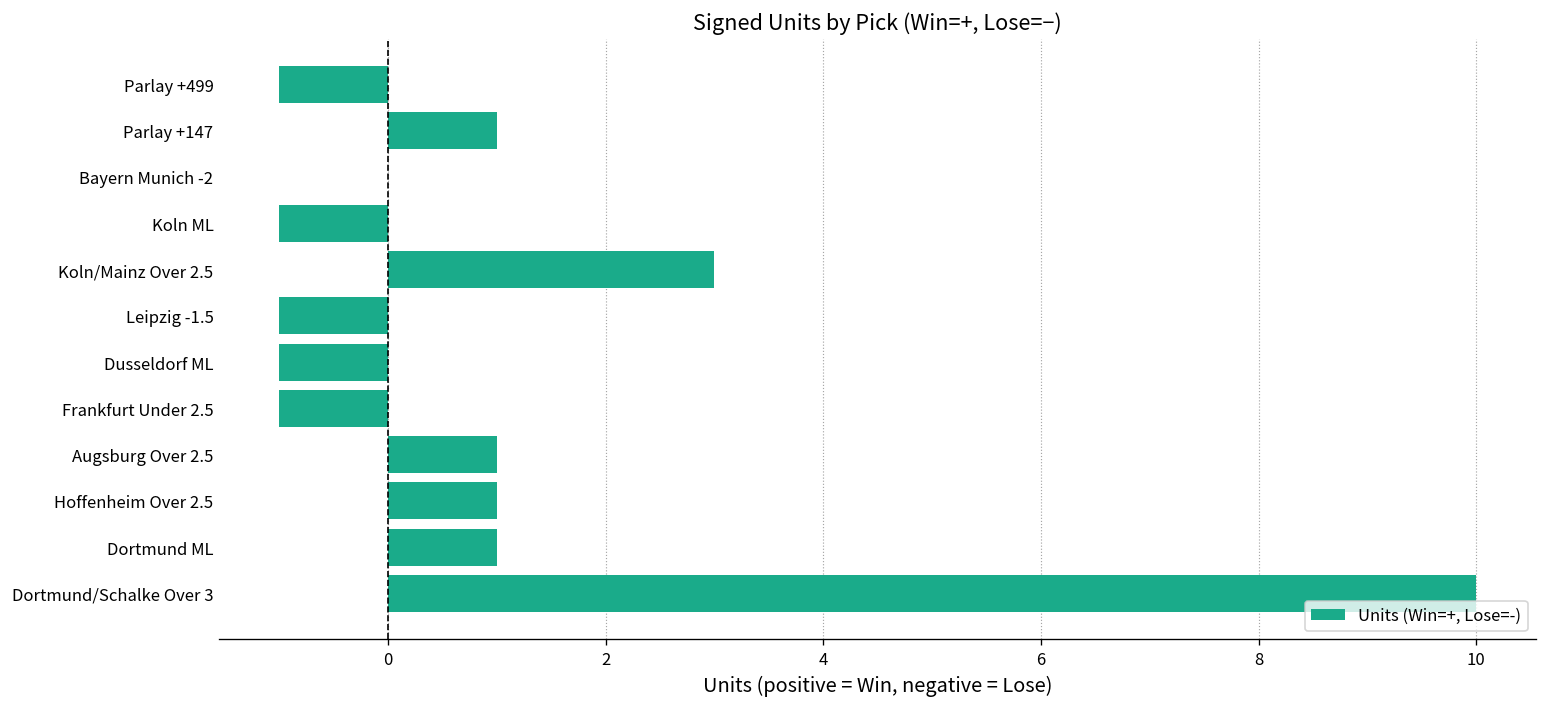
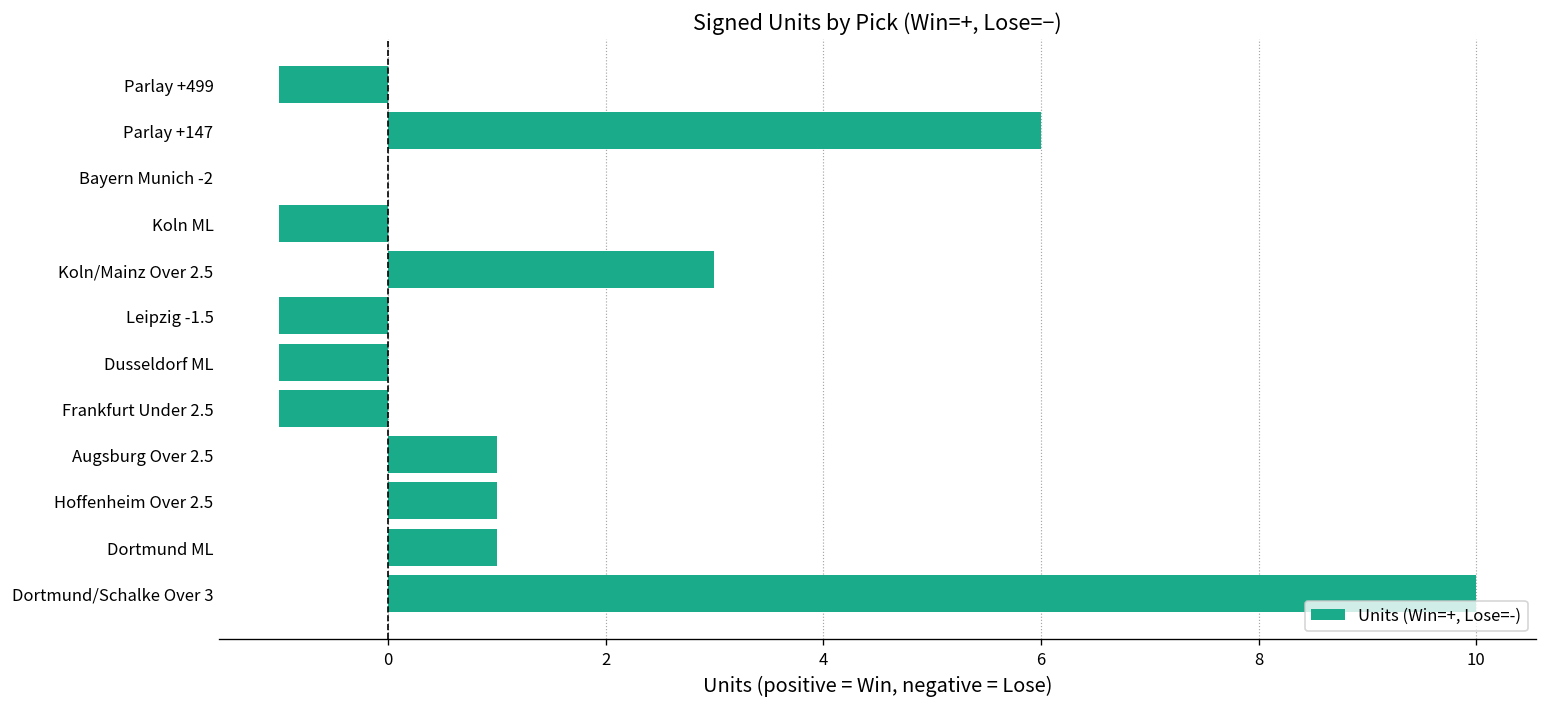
Parlay +147: 1 -> 6
